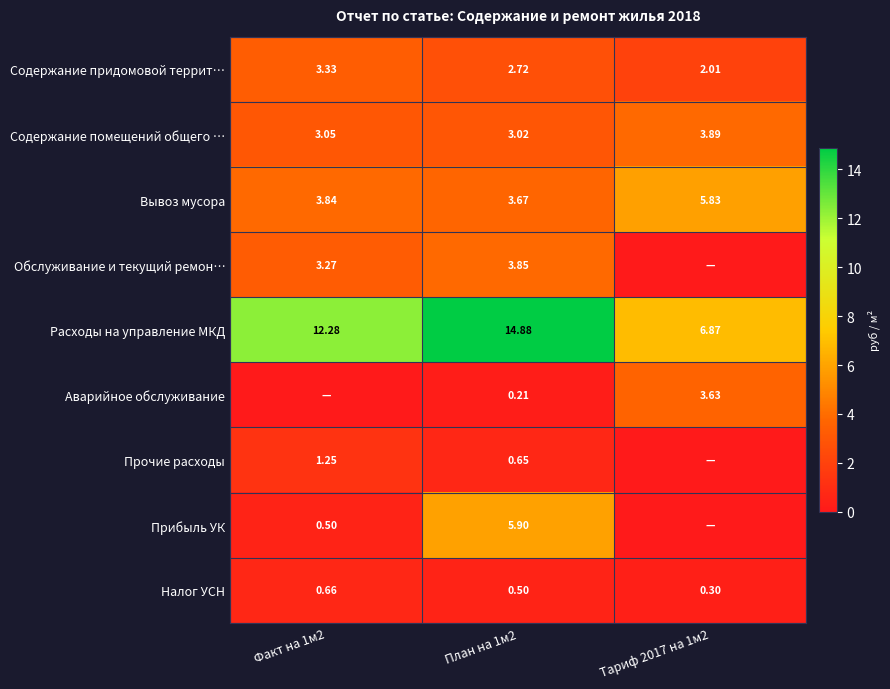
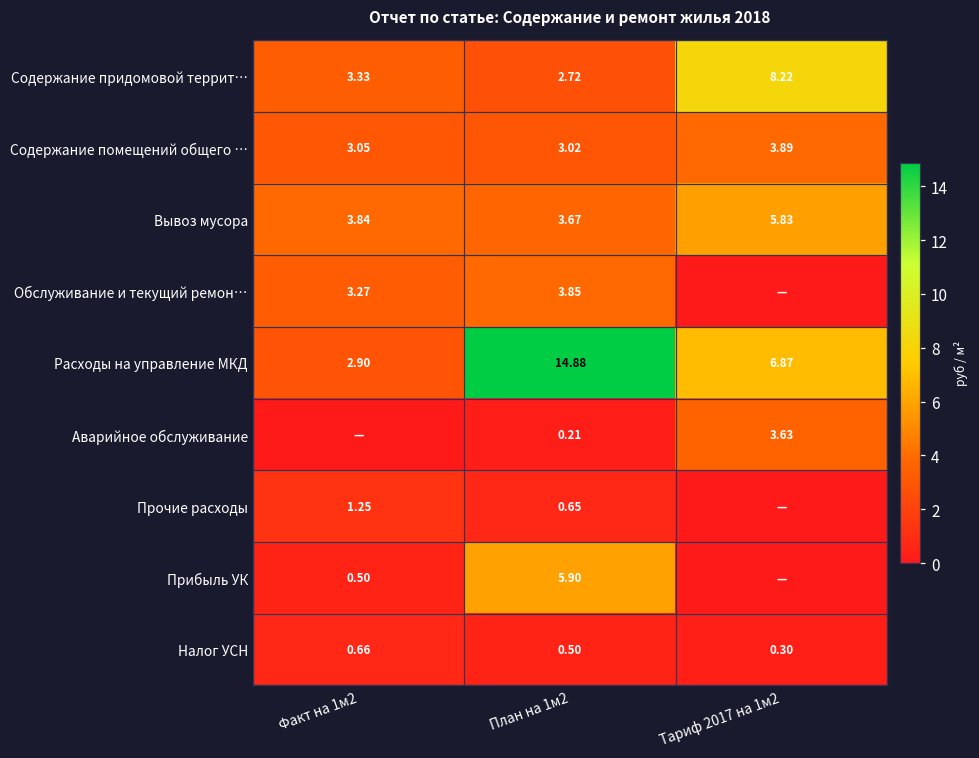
Содержание придомовой террит…, Тариф 2017 на 1м2: 2.01 -> 8.22
Расходы на управление МКД, Факт на 1м2: 12.28 -> 2.90
